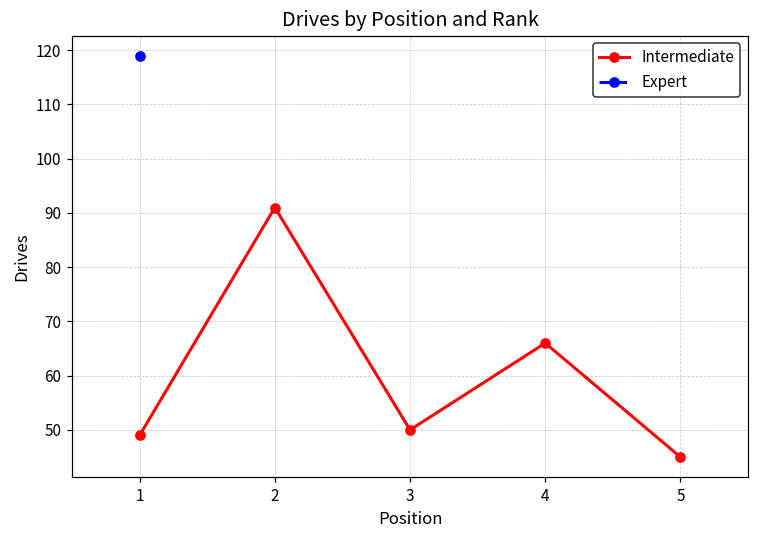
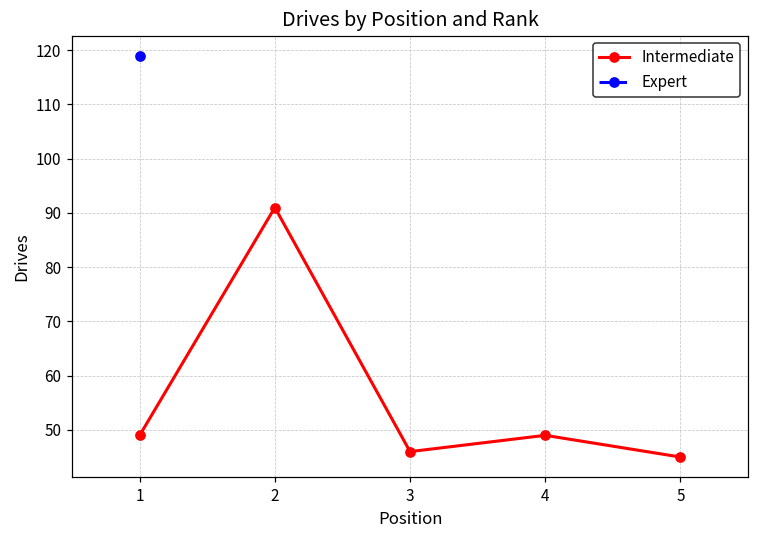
Intermediate, 3: 50 -> 46
Intermediate, 4: 66 -> 49
